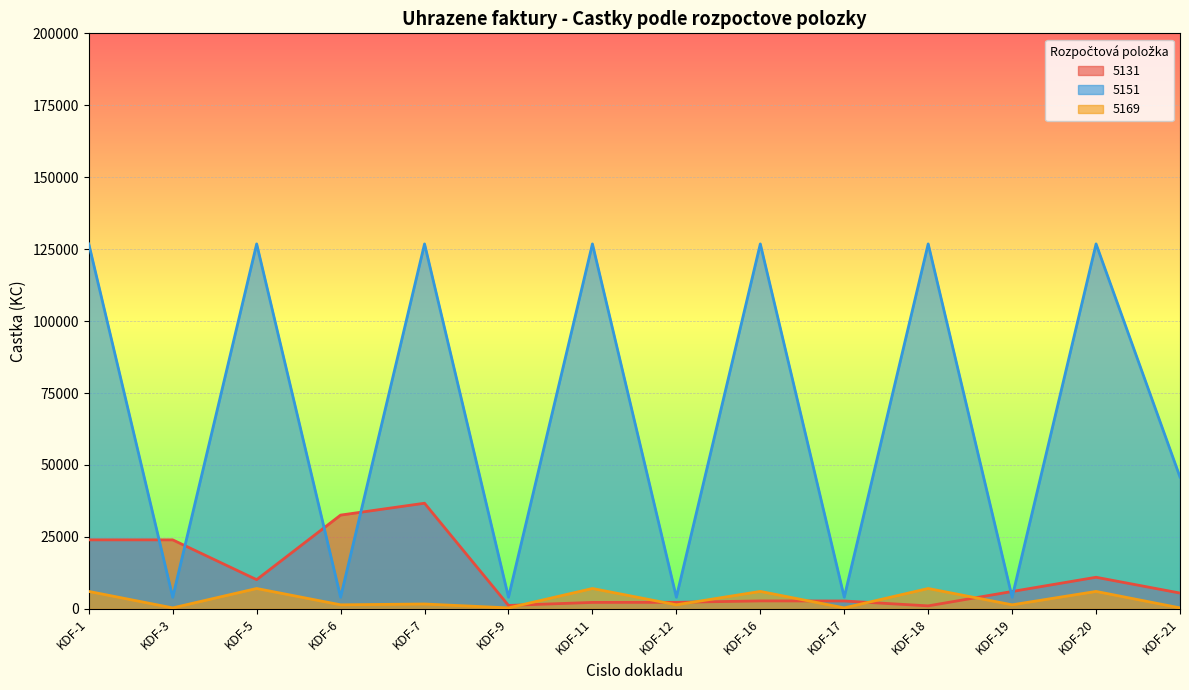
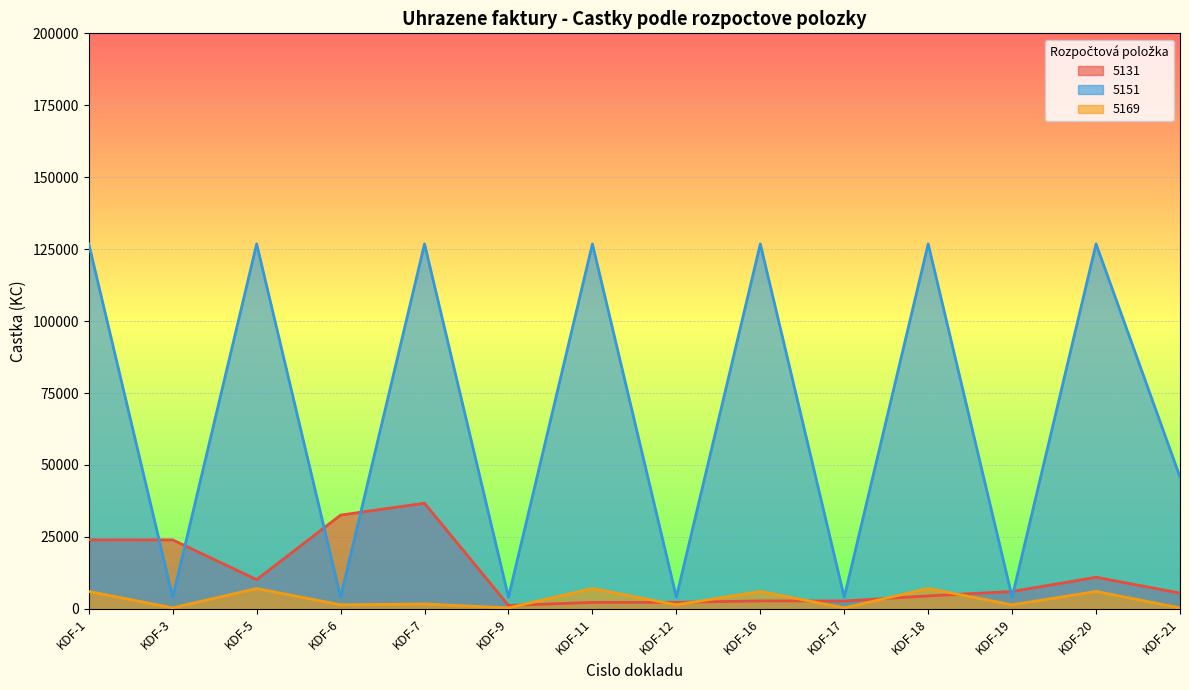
5131, KDF-18: 1000 -> 4000
